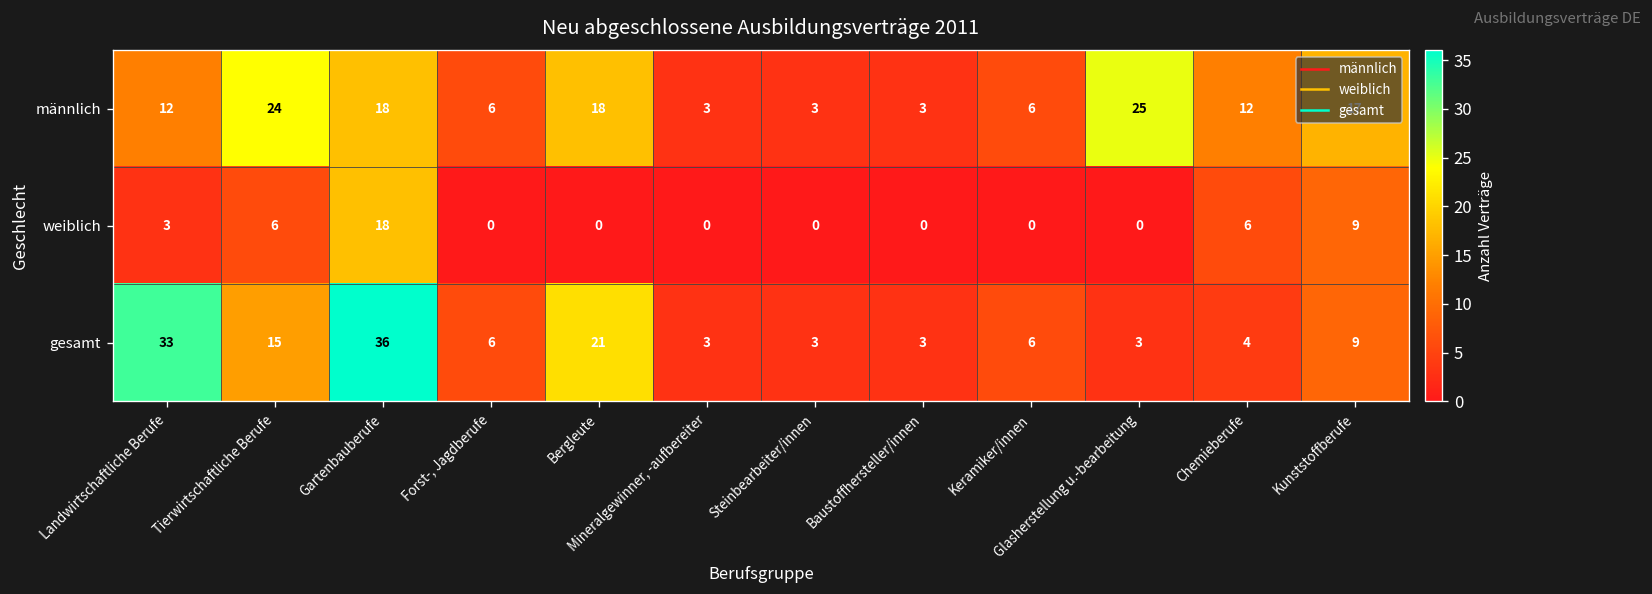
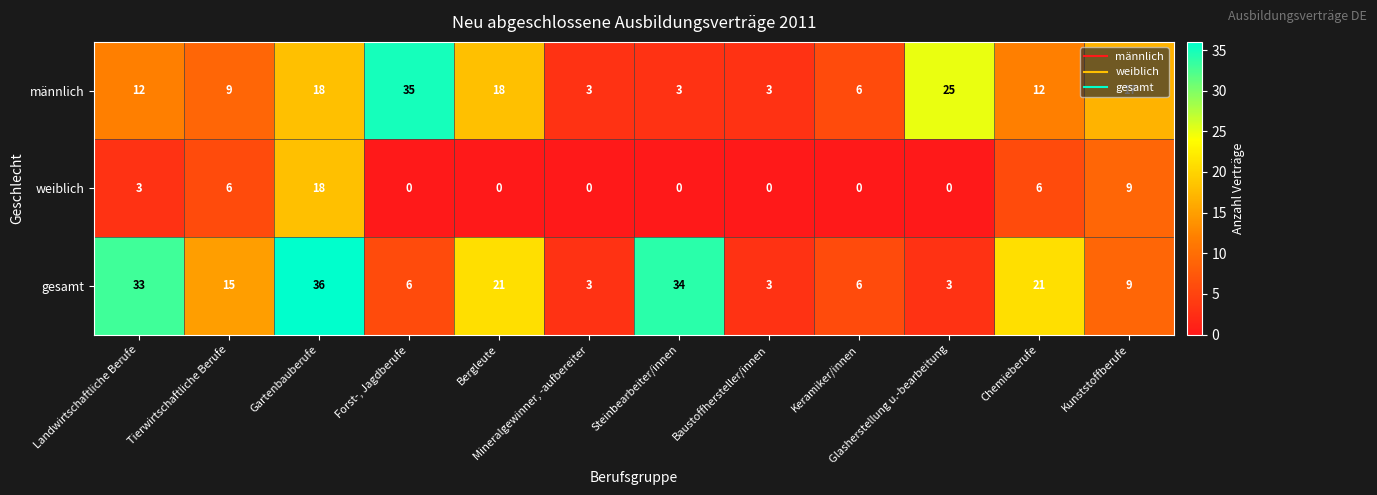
männlich, Tierwirtschaftliche Berufe: 24 -> 9
männlich, Forst-, Jagdberufe: 6 -> 35
gesamt, Steinbearbeiter/innen: 3 -> 34
gesamt, Chemieberufe: 4 -> 21
